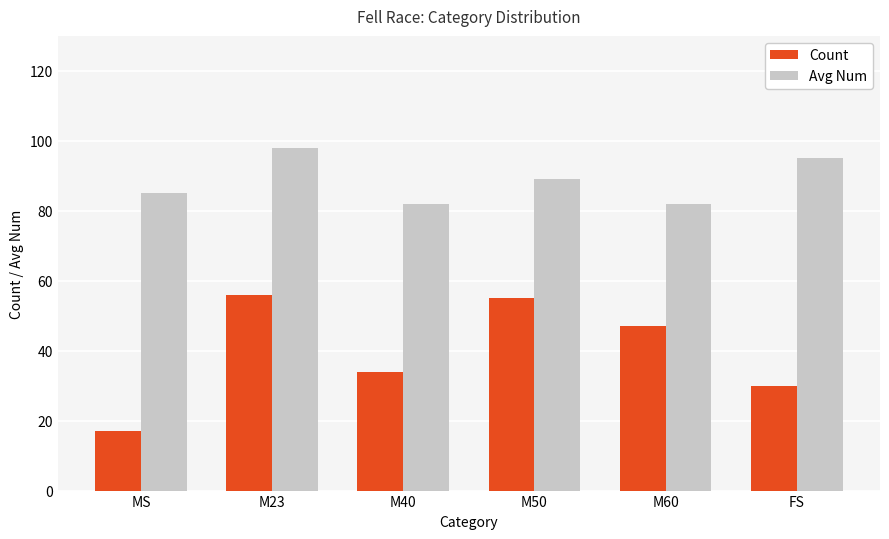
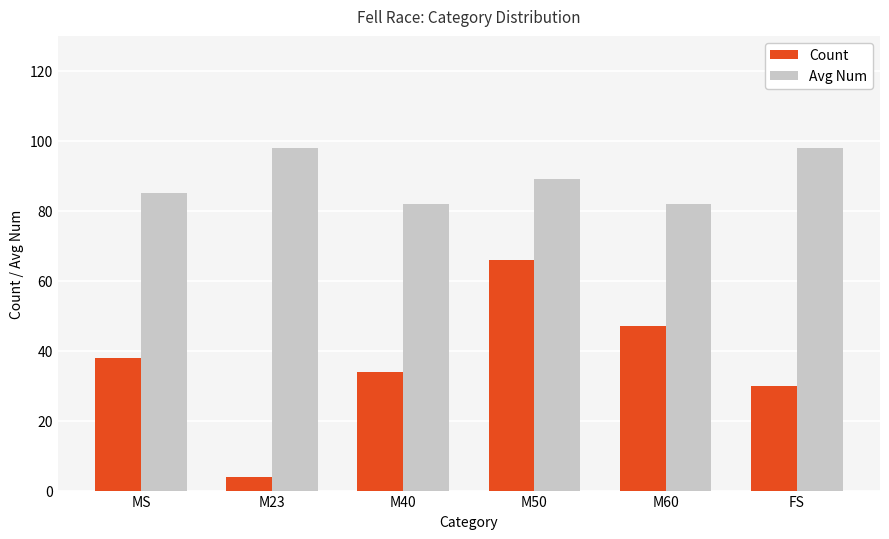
Count, MS: 17 -> 38
Count, M23: 56 -> 4
Count, M50: 55 -> 66
Avg Num, FS: 95 -> 98
